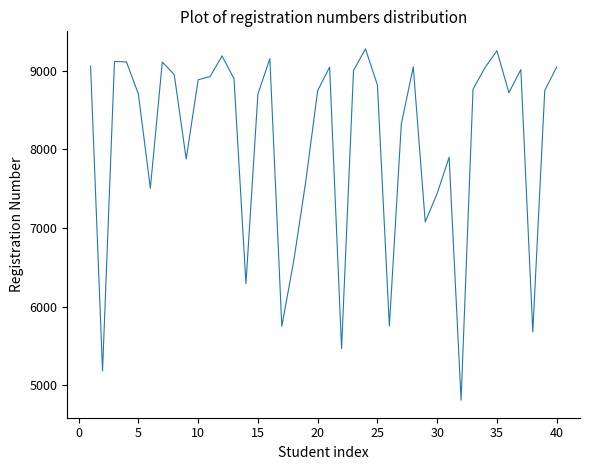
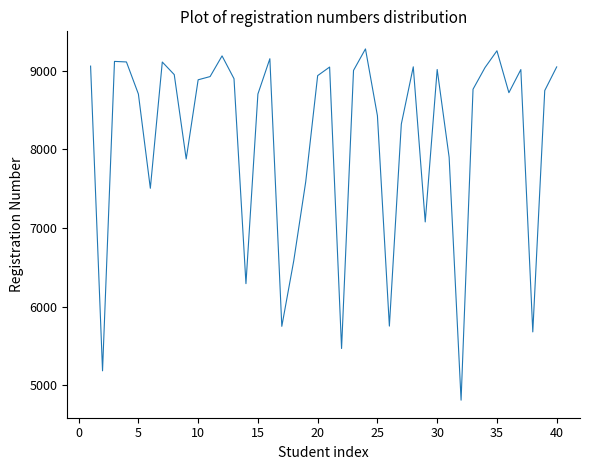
20: 8700 -> 8900
25: 8800 -> 8400
30: 7400 -> 9000
